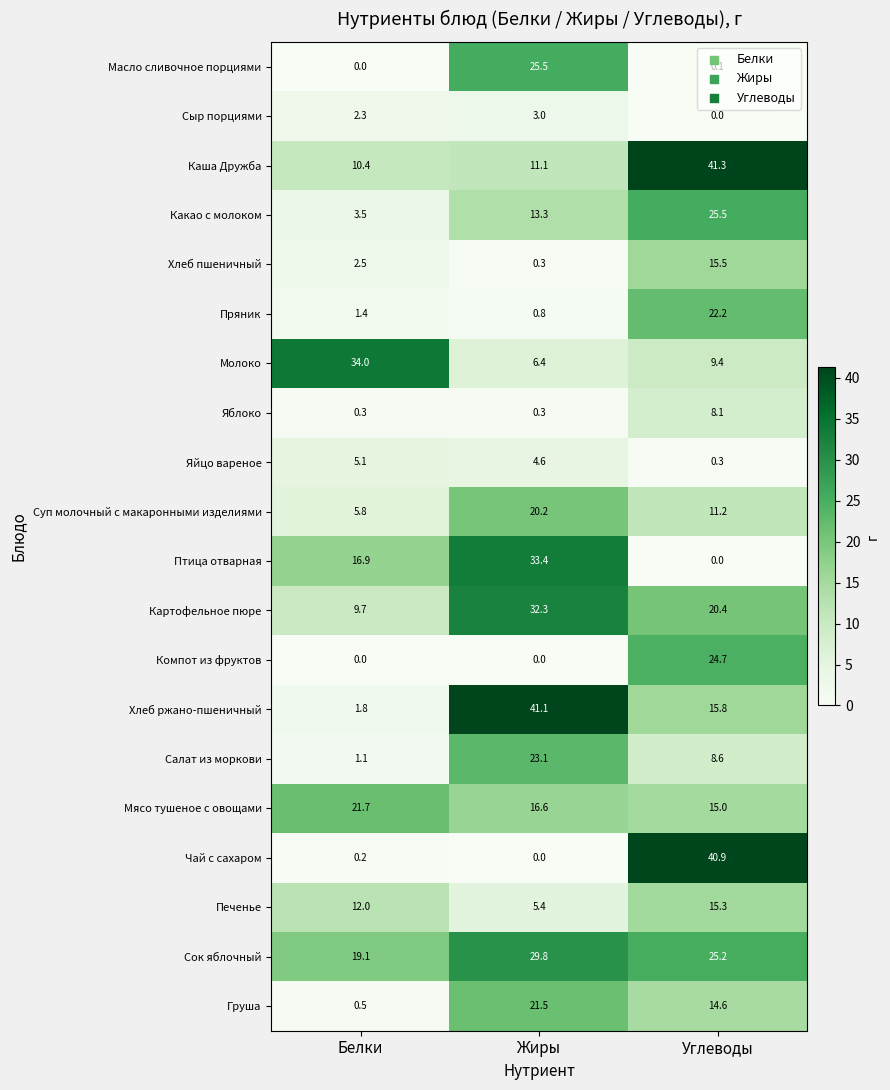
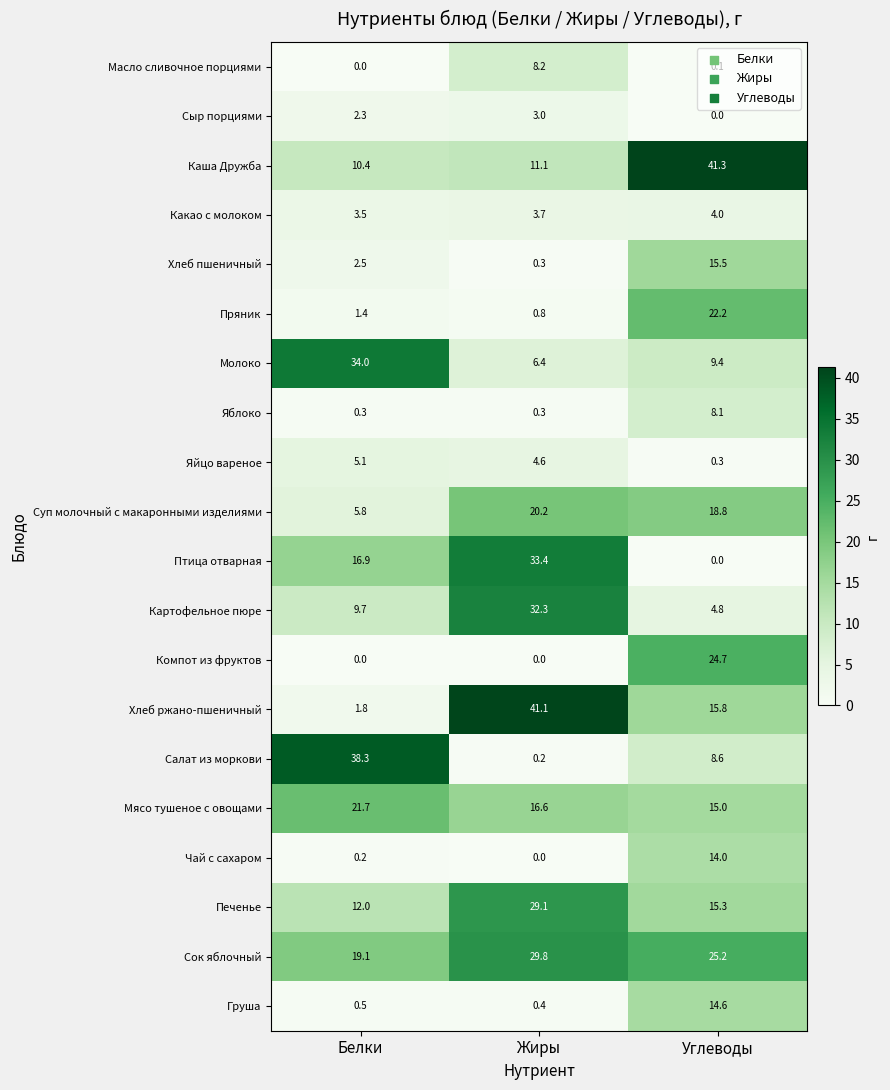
Масло сливочное порциями, Жиры: 25.5 -> 8.2
Какао с молоком, Жиры: 13.3 -> 3.7
Какао с молоком, Углеводы: 25.5 -> 4.0
Суп молочный с макаронными изделиями, Углеводы: 11.2 -> 18.8
Картофельное пюре, Углеводы: 20.4 -> 4.8
Салат из моркови, Белки: 1.1 -> 38.3
Салат из моркови, Жиры: 23.1 -> 0.2
Чай с сахаром, Углеводы: 40.9 -> 14.0
Печенье, Жиры: 5.4 -> 29.1
Груша, Жиры: 21.5 -> 0.4
